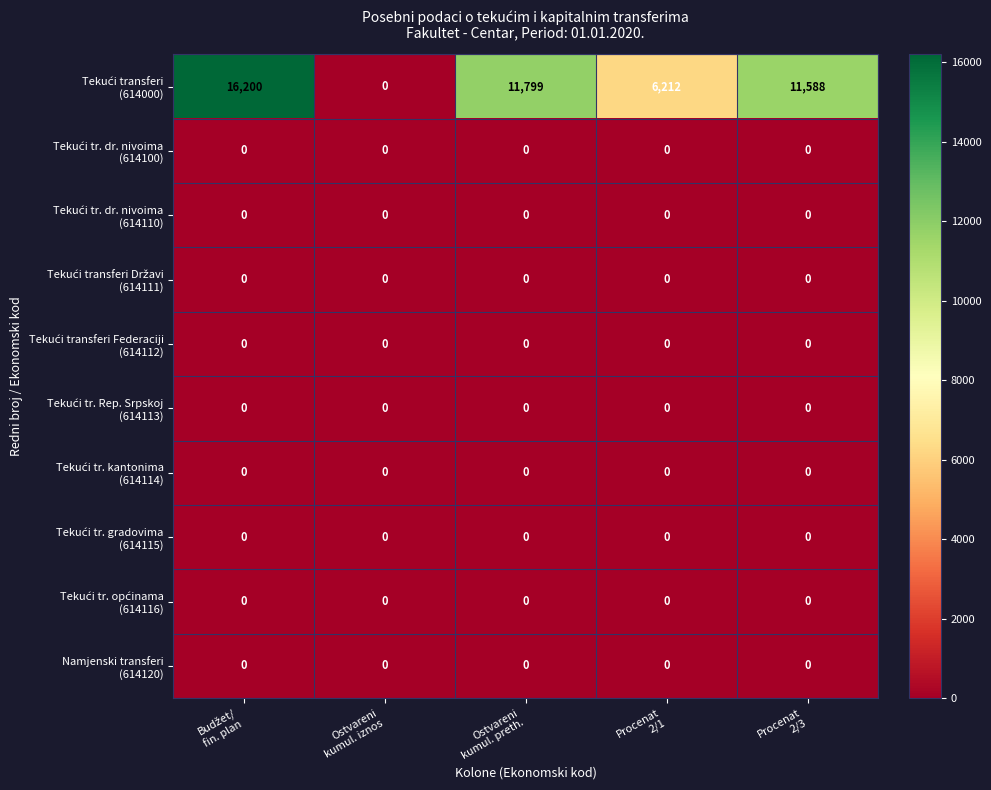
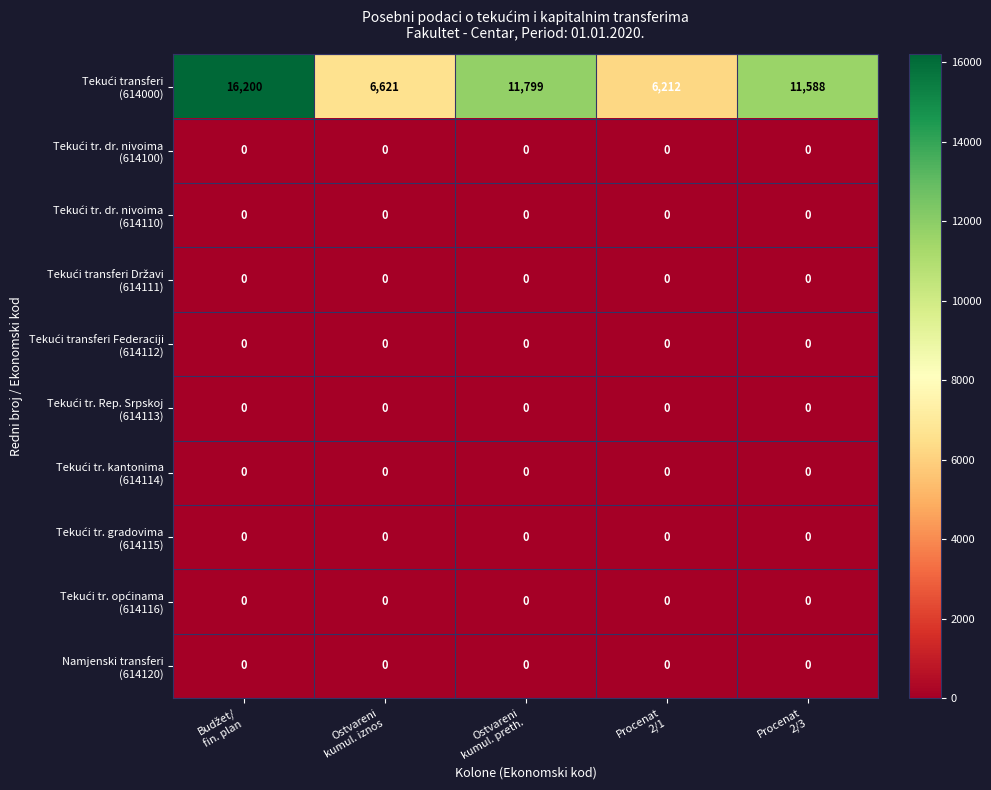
Tekući transferi (614000), Ostvareni kumul. iznos: 0 -> 6,621
